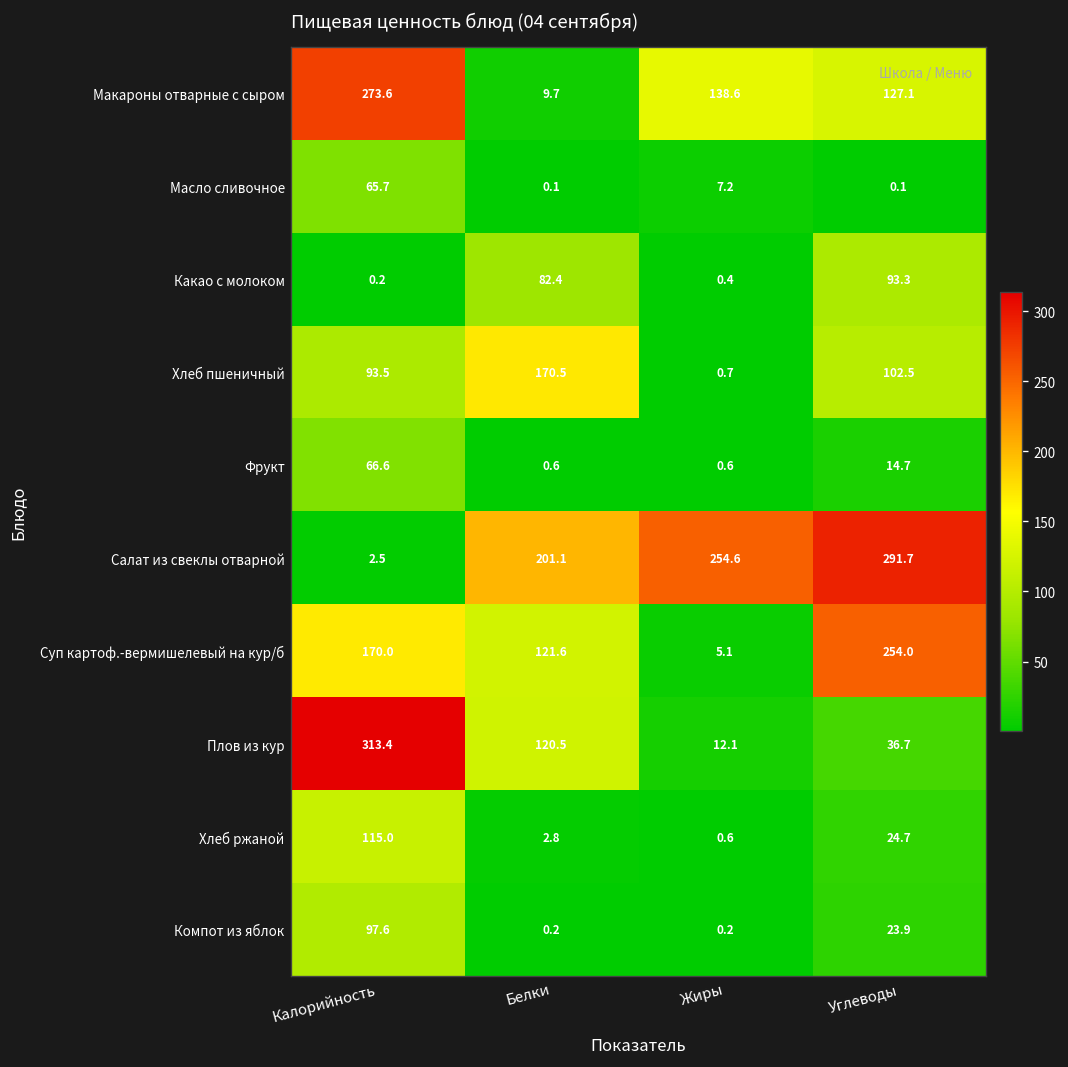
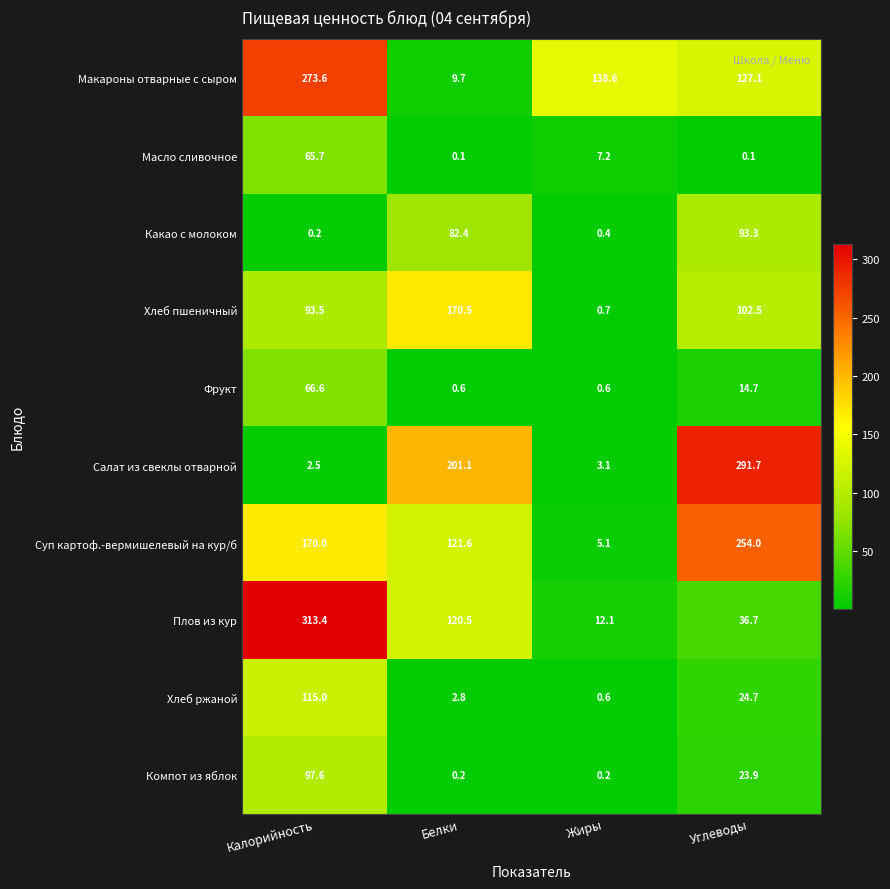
Салат из свеклы отварной, Жиры: 254.6 -> 3.1
